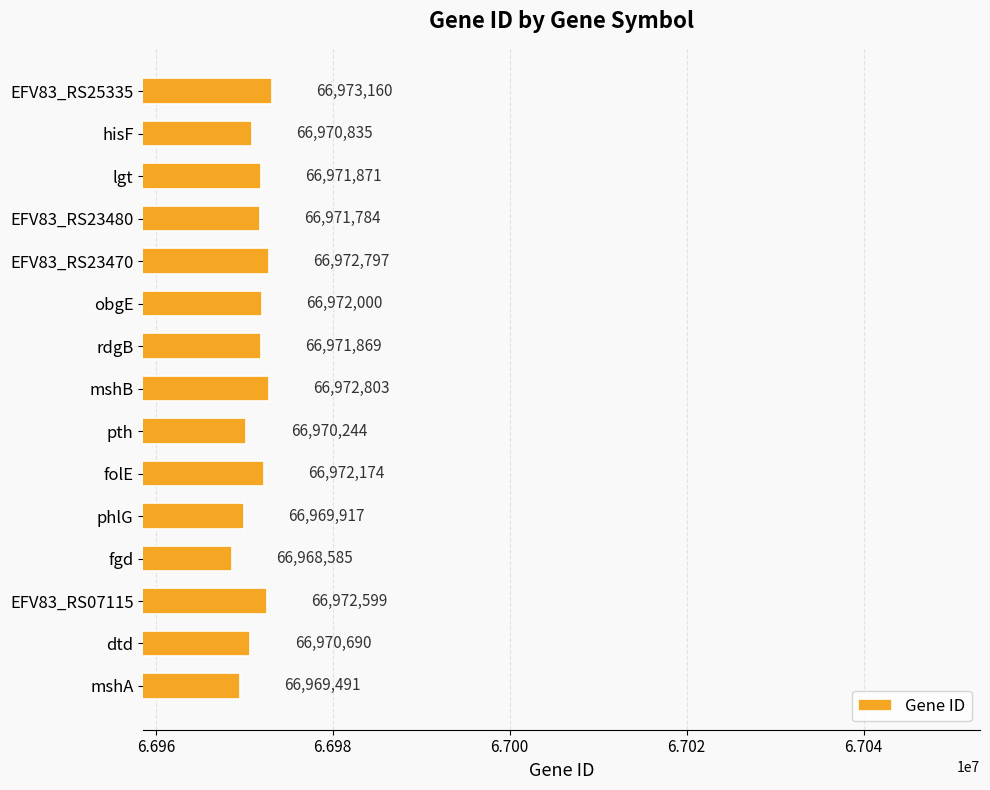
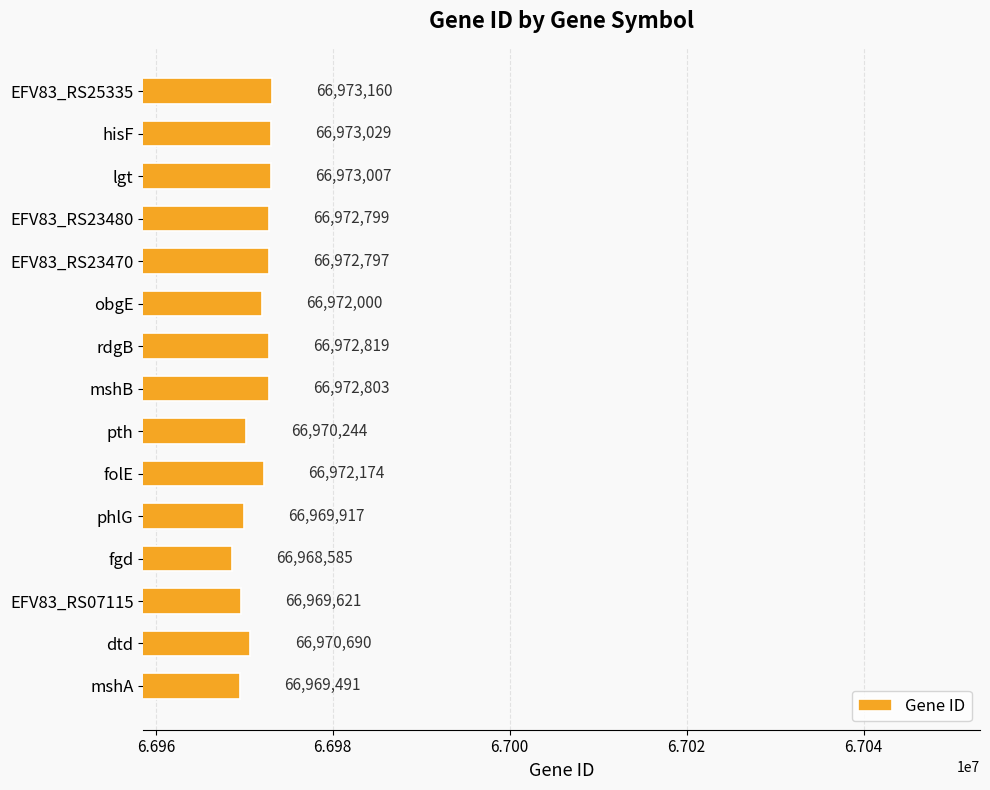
hisF: 66,970,835 -> 66,973,029
lgt: 66,971,871 -> 66,973,007
EFV83_RS23480: 66,971,784 -> 66,972,799
rdgB: 66,971,869 -> 66,972,819
EFV83_RS07115: 66,972,599 -> 66,969,621
